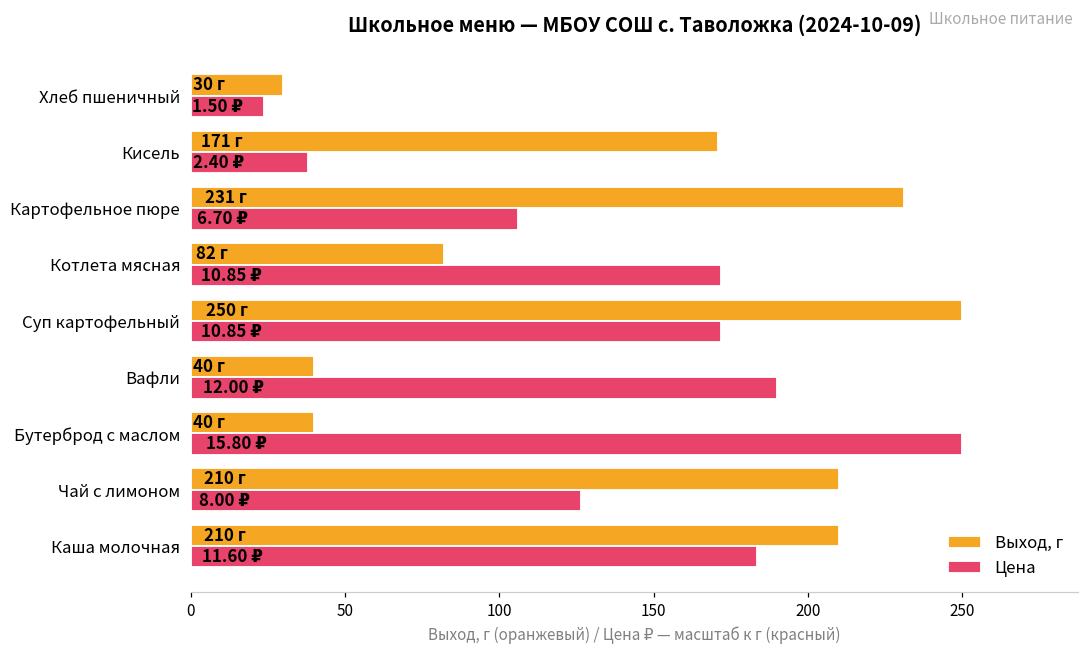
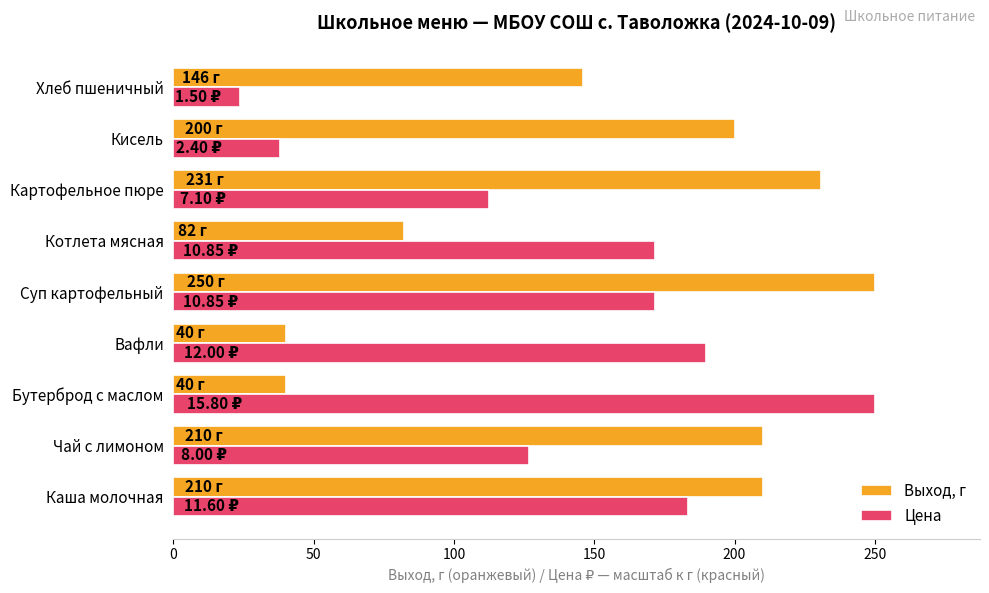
Выход, г, Хлеб пшеничный: 30 -> 146
Выход, г, Кисель: 171 -> 200
Цена, Картофельное пюре: 6.70 -> 7.10
